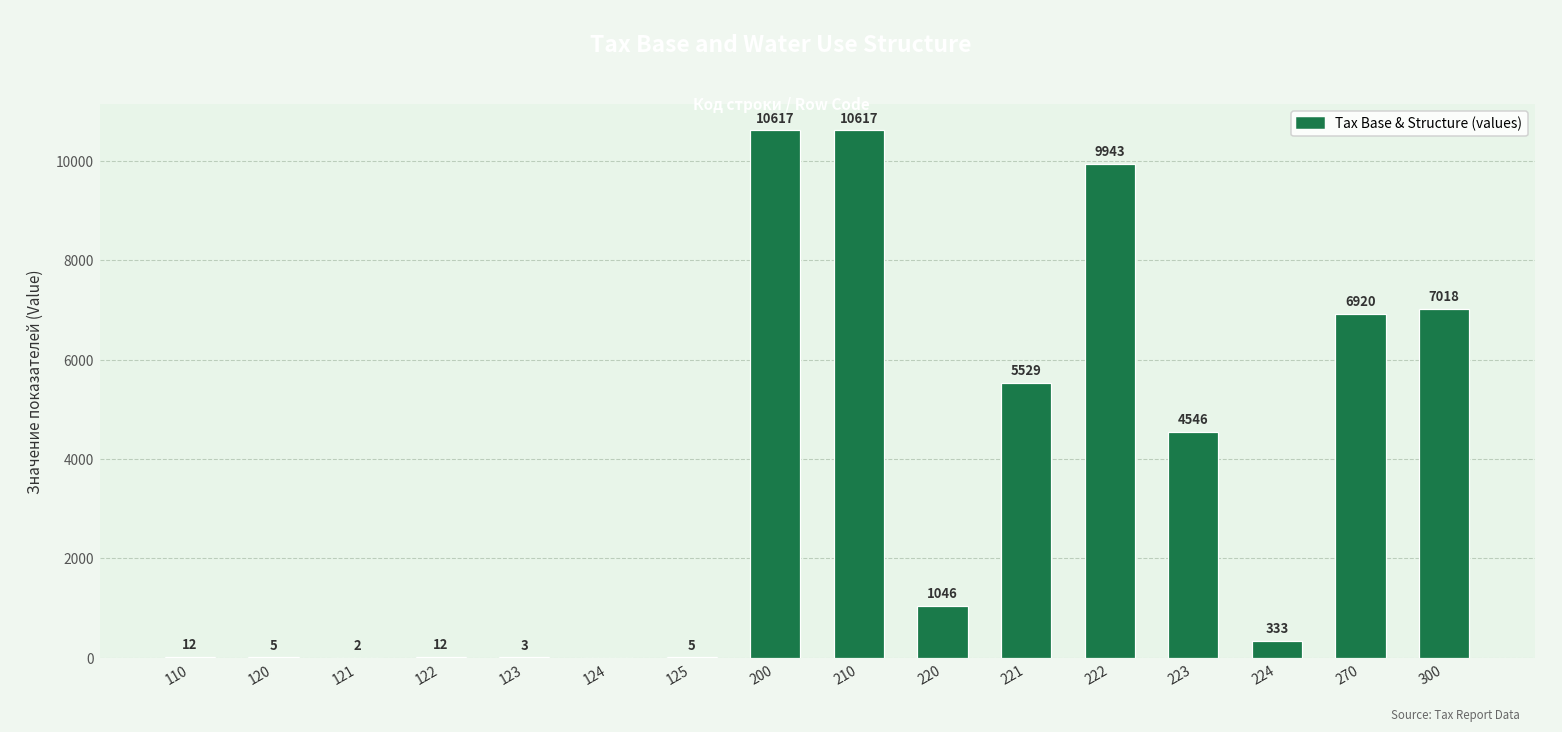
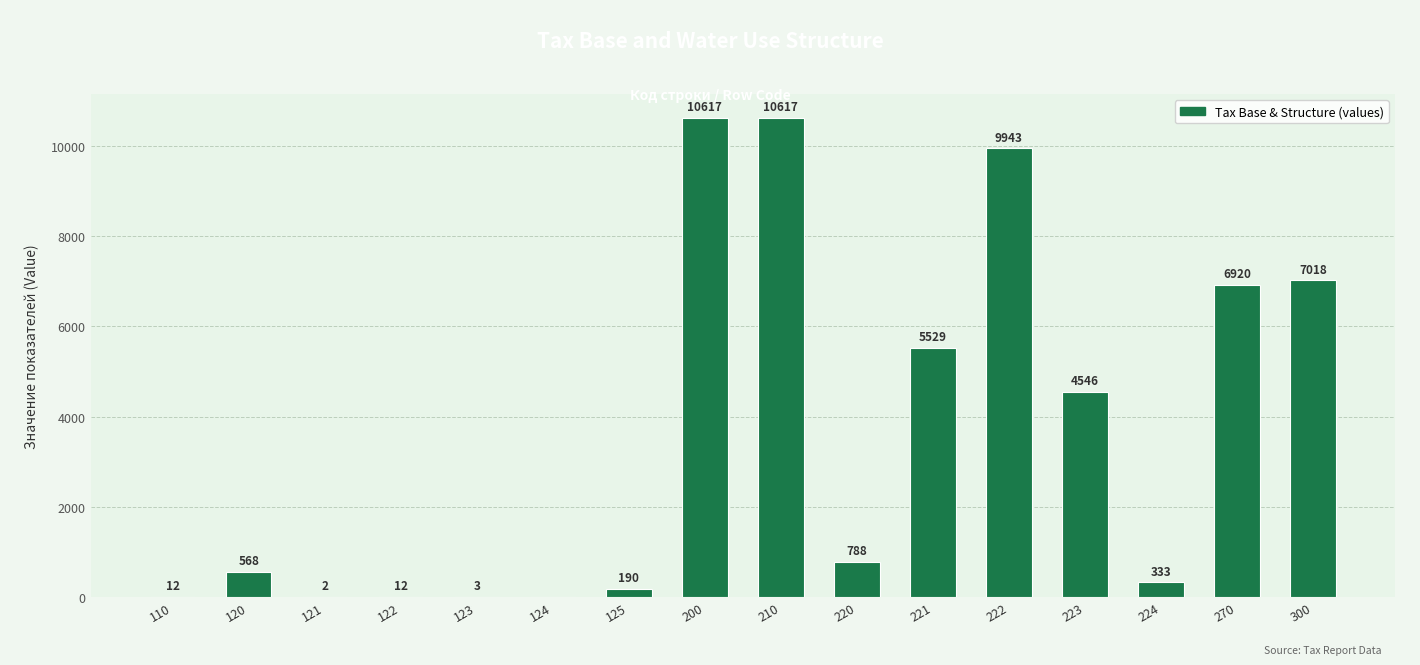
120: 5 -> 568
125: 5 -> 190
220: 1046 -> 788
